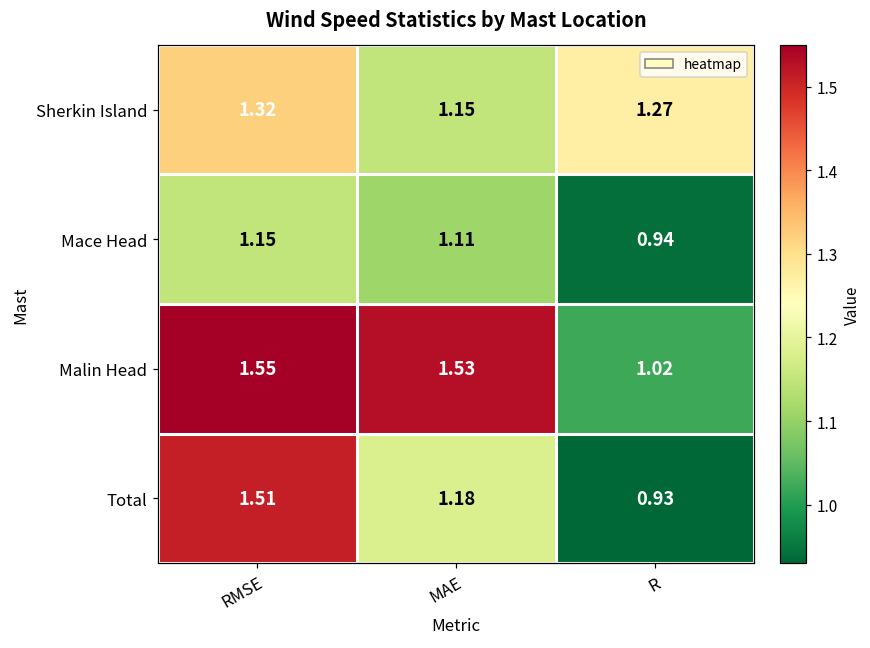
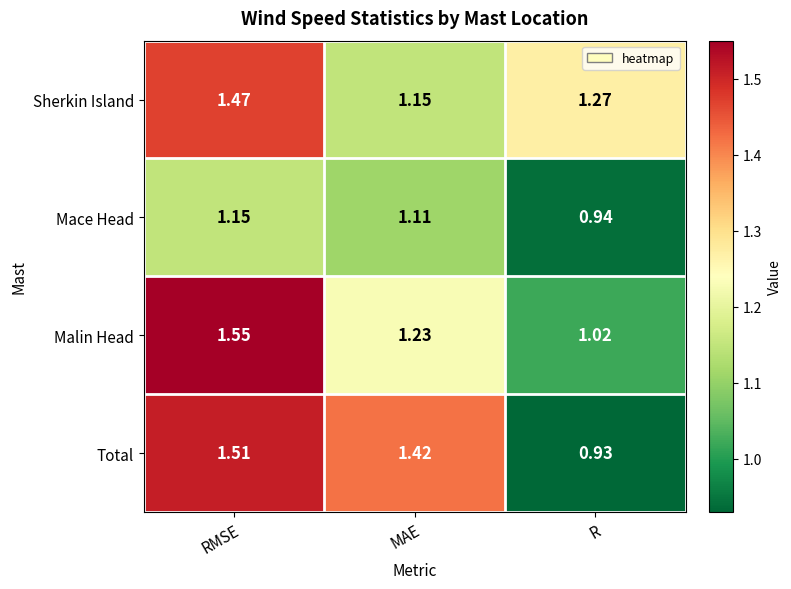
Sherkin Island, RMSE: 1.32 -> 1.47
Malin Head, MAE: 1.53 -> 1.23
Total, MAE: 1.18 -> 1.42
